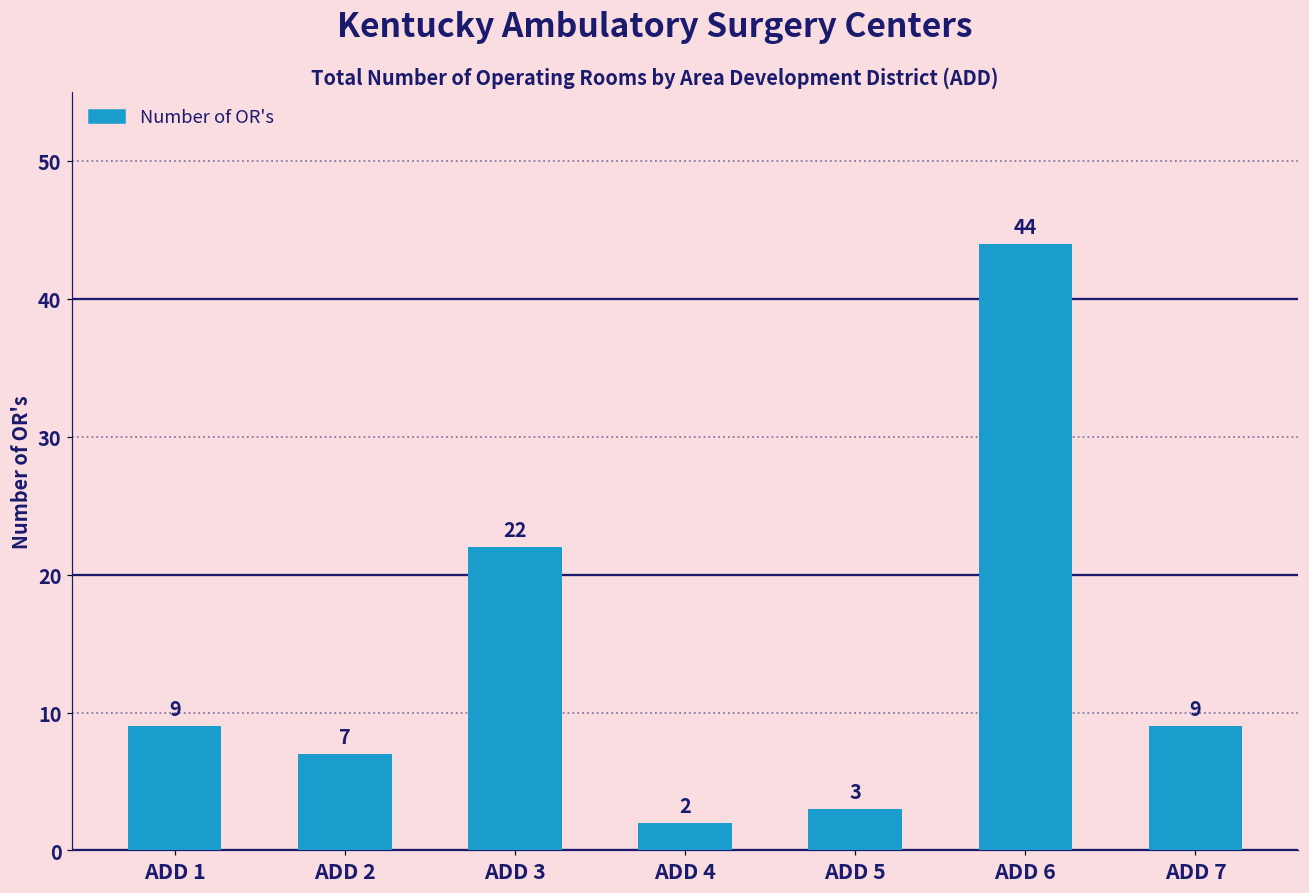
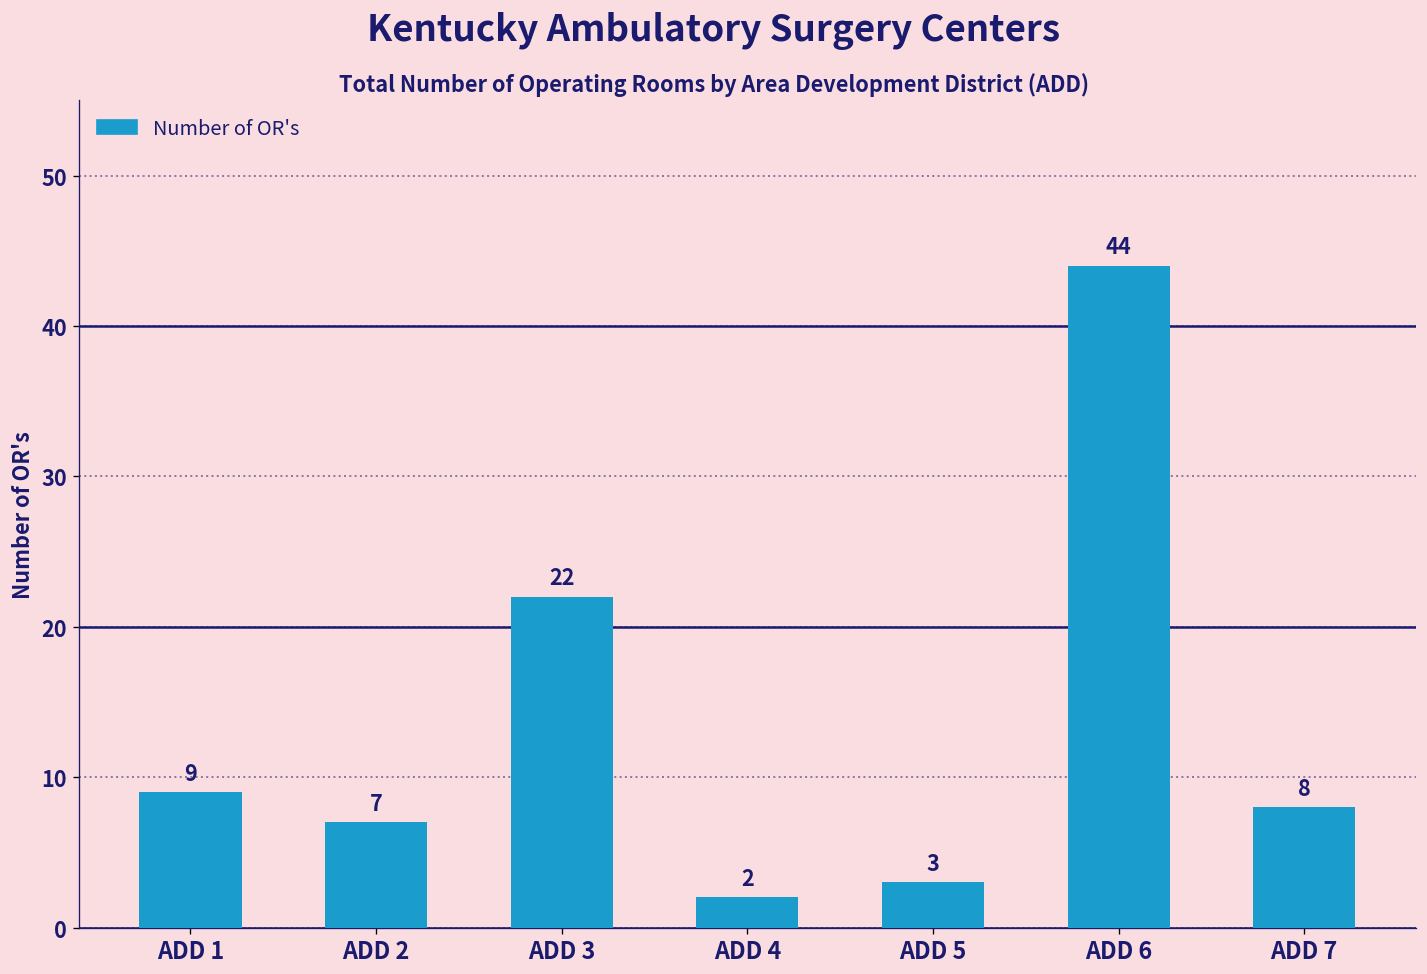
ADD 7: 9 -> 8
